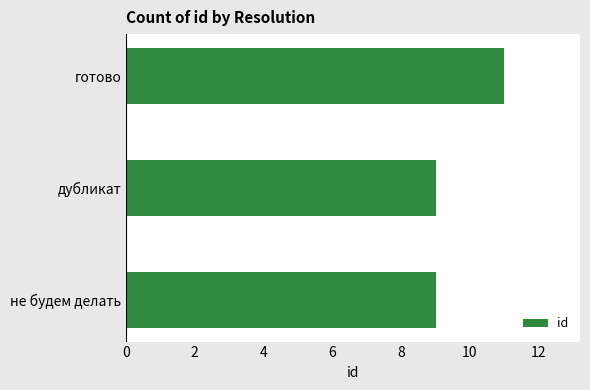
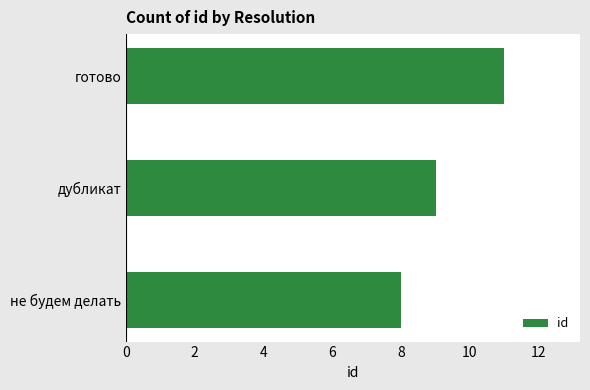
не будем делать: 9 -> 8
